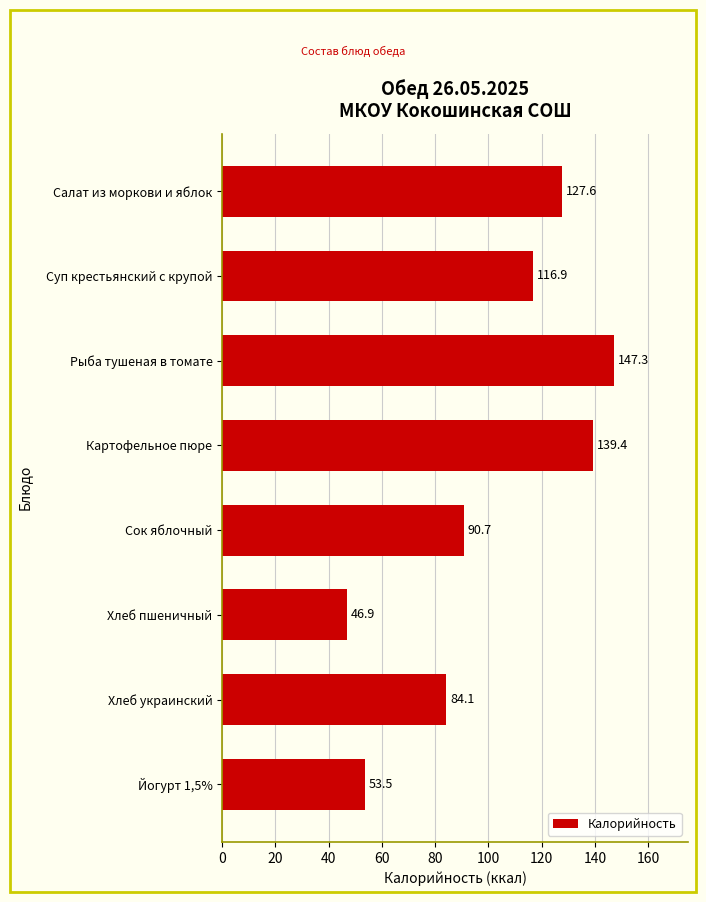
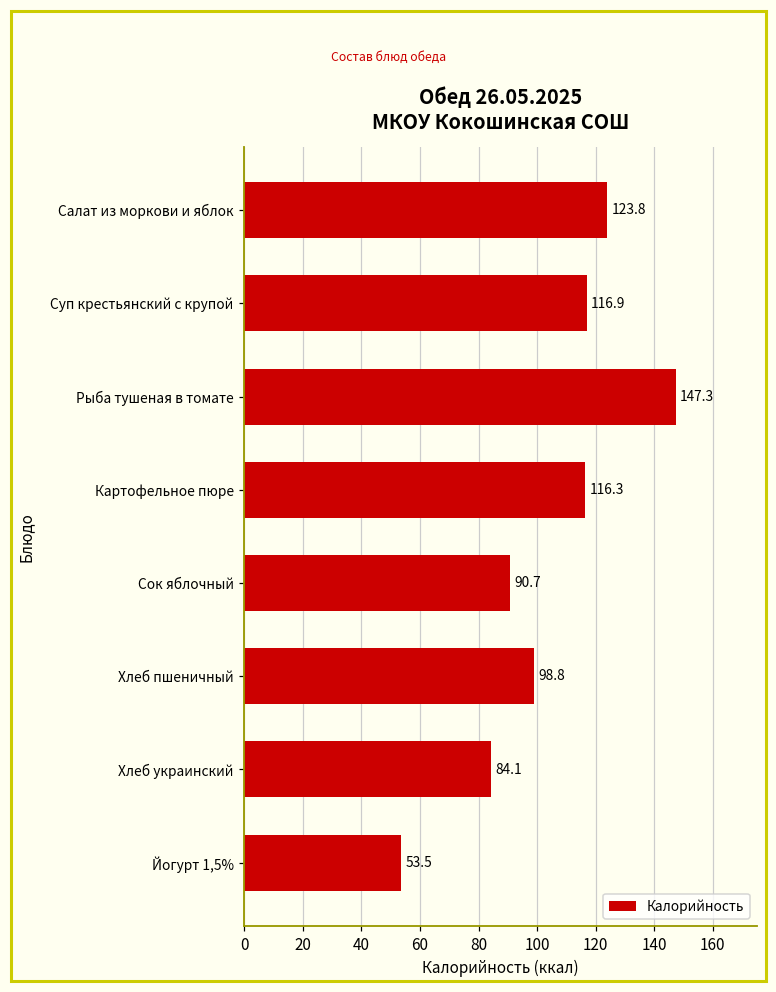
Салат из моркови и яблок: 127.6 -> 123.8
Картофельное пюре: 139.4 -> 116.3
Хлеб пшеничный: 46.9 -> 98.8
